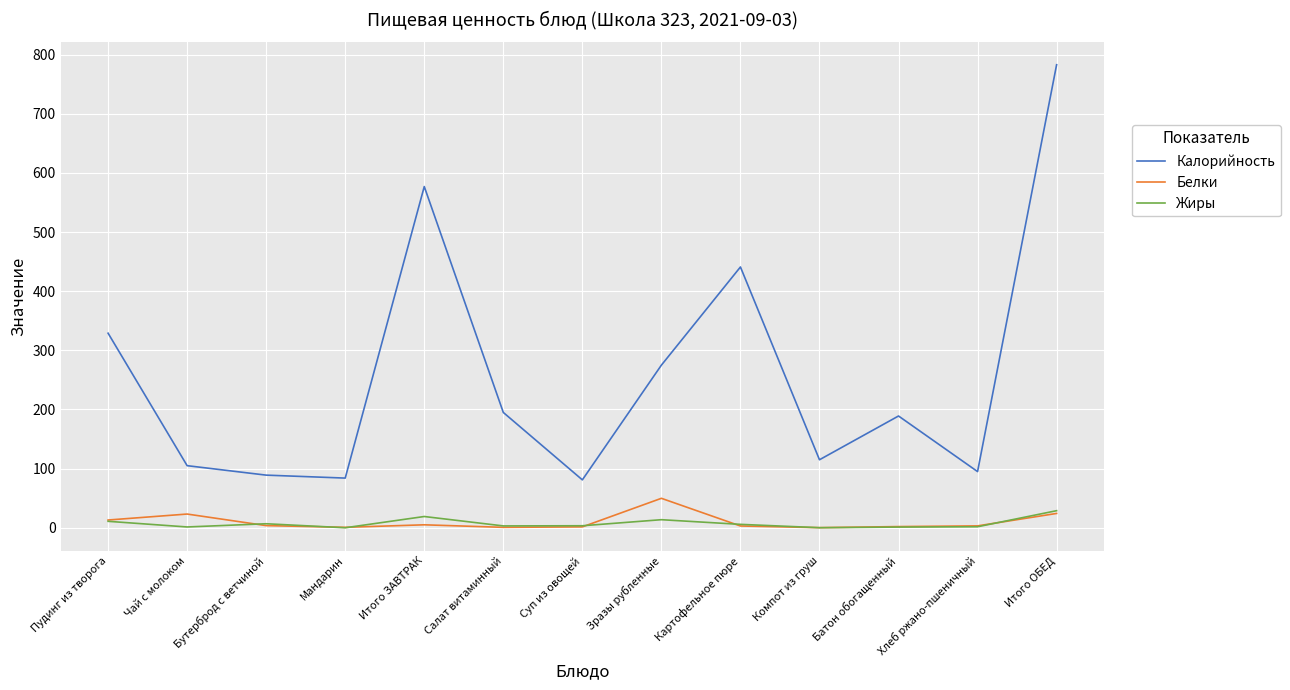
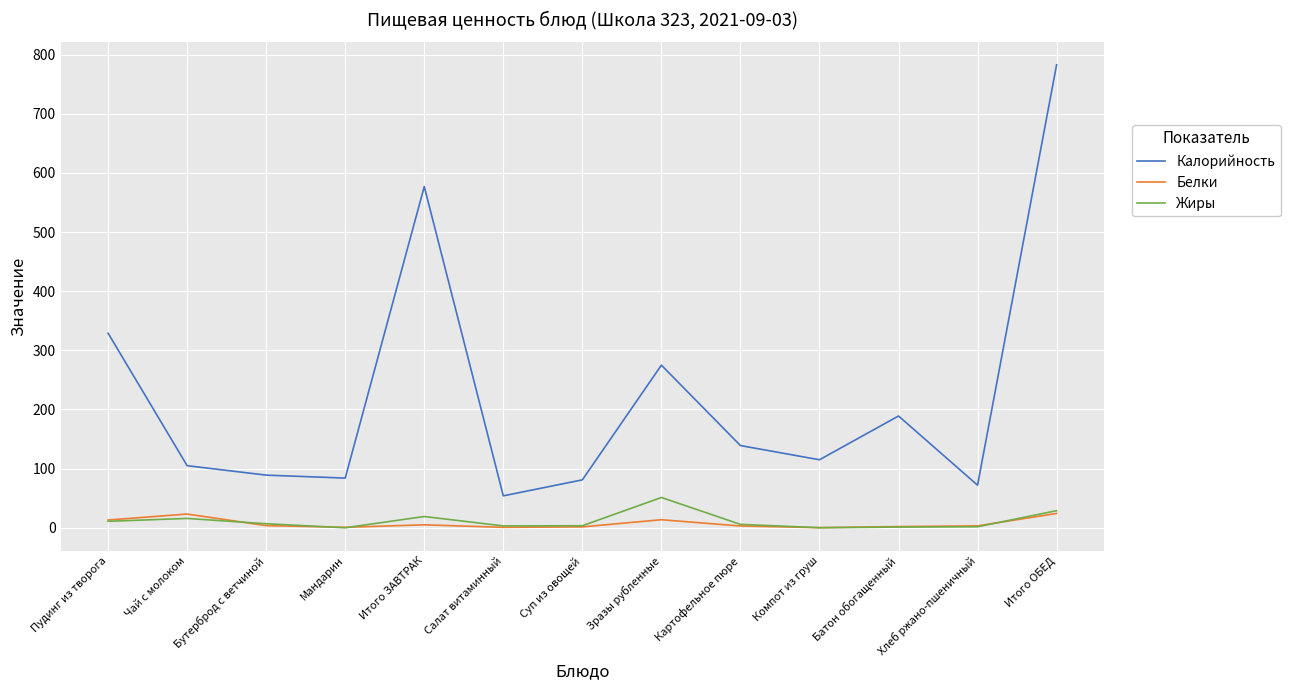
Жиры, Чай с молоком: 0 -> 20
Калорийность, Салат витаминный: 200 -> 50
Белки, Зразы рубленные: 50 -> 10
Жиры, Зразы рубленные: 10 -> 50
Калорийность, Картофельное пюре: 440 -> 140
Калорийность, Хлеб ржано-пшеничный: 100 -> 70
